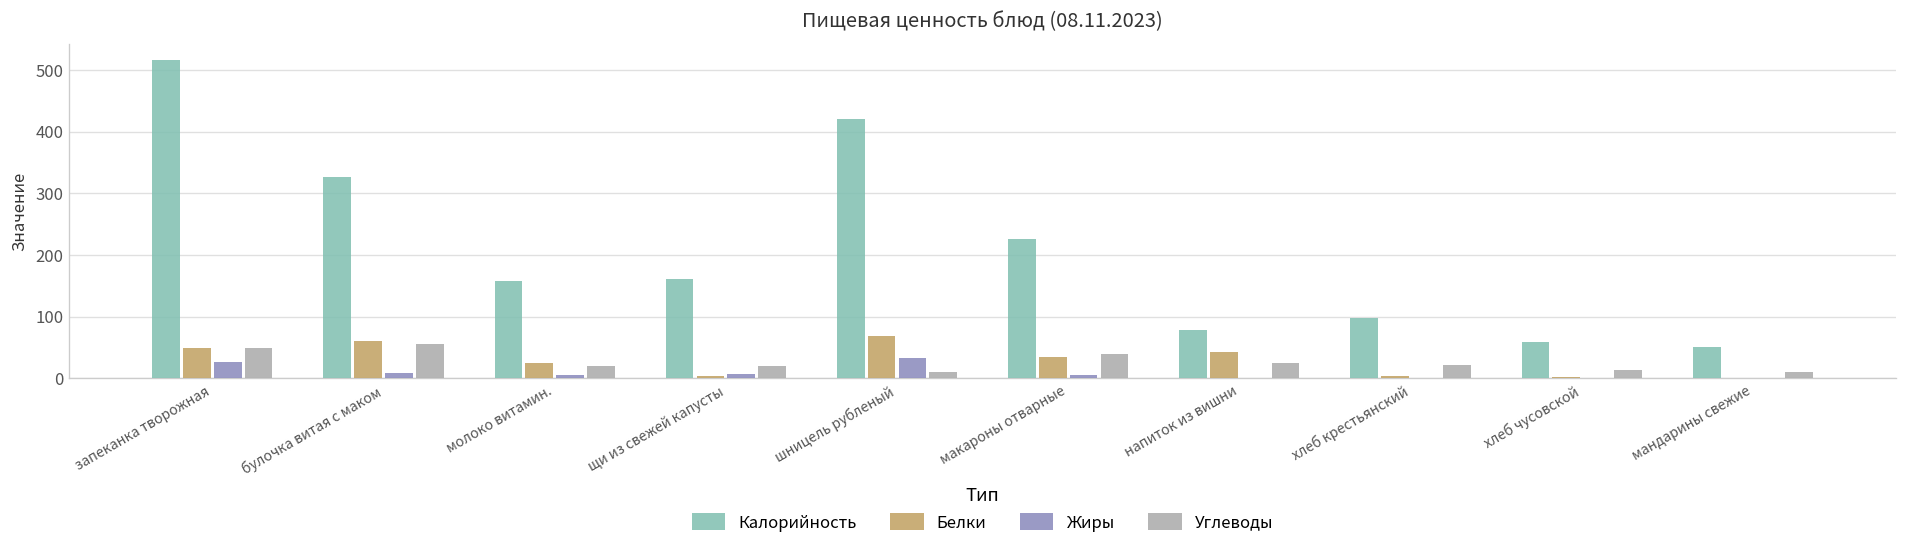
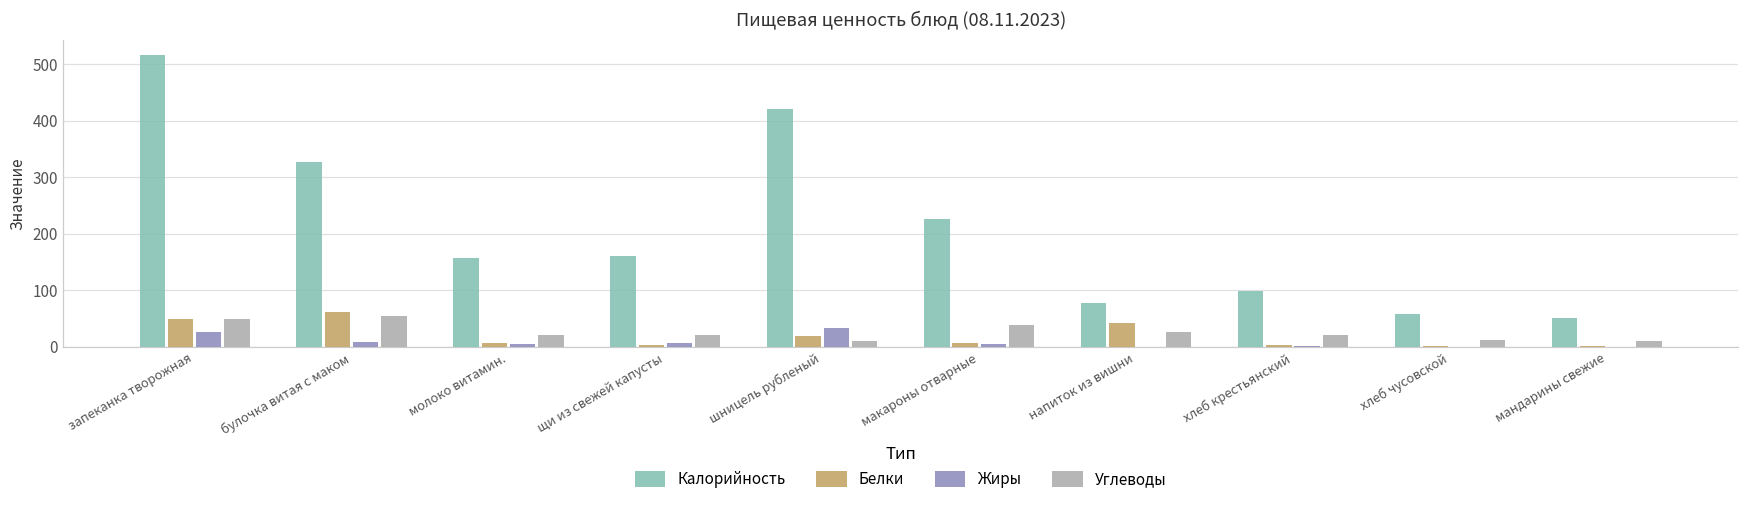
Белки, молоко витамин.: 20 -> 10
Белки, шницель рубленый: 70 -> 20
Белки, макароны отварные: 30 -> 10
